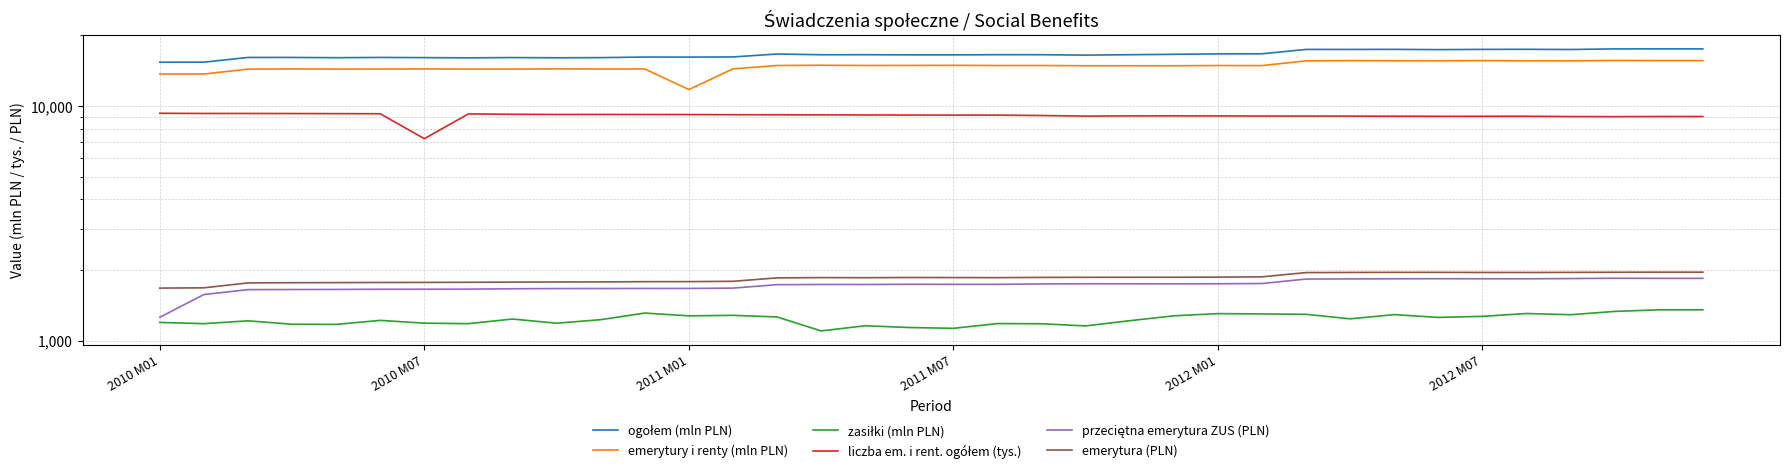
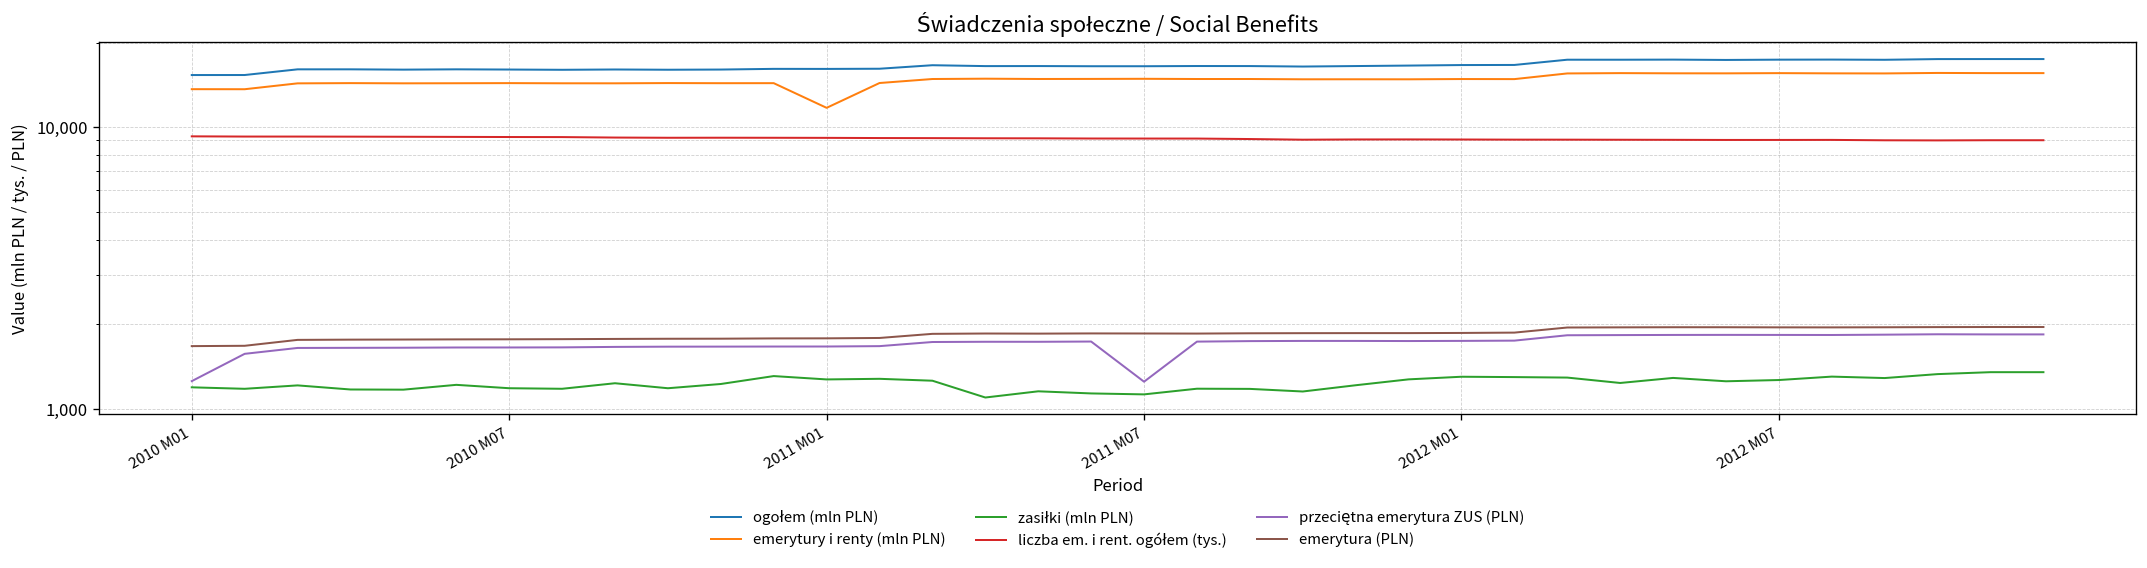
liczba em. i rent. ogółem (tys.), 2010 M07: 7,200 -> 9,200
przeciętna emerytura ZUS (PLN), 2011 M07: 1,700 -> 1,300
